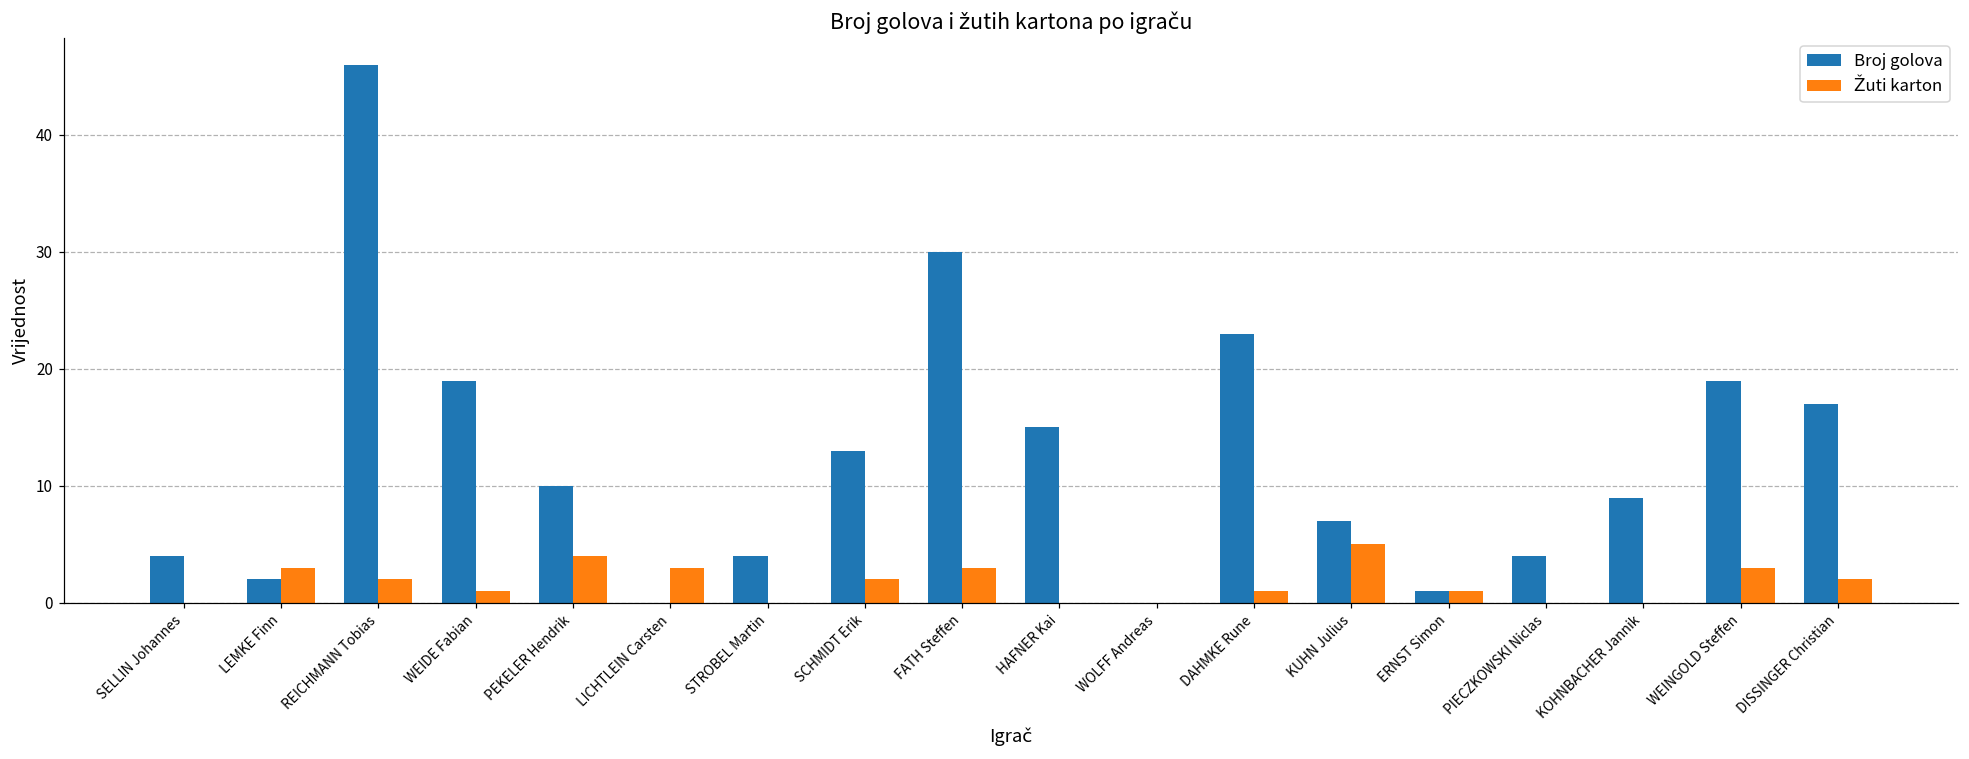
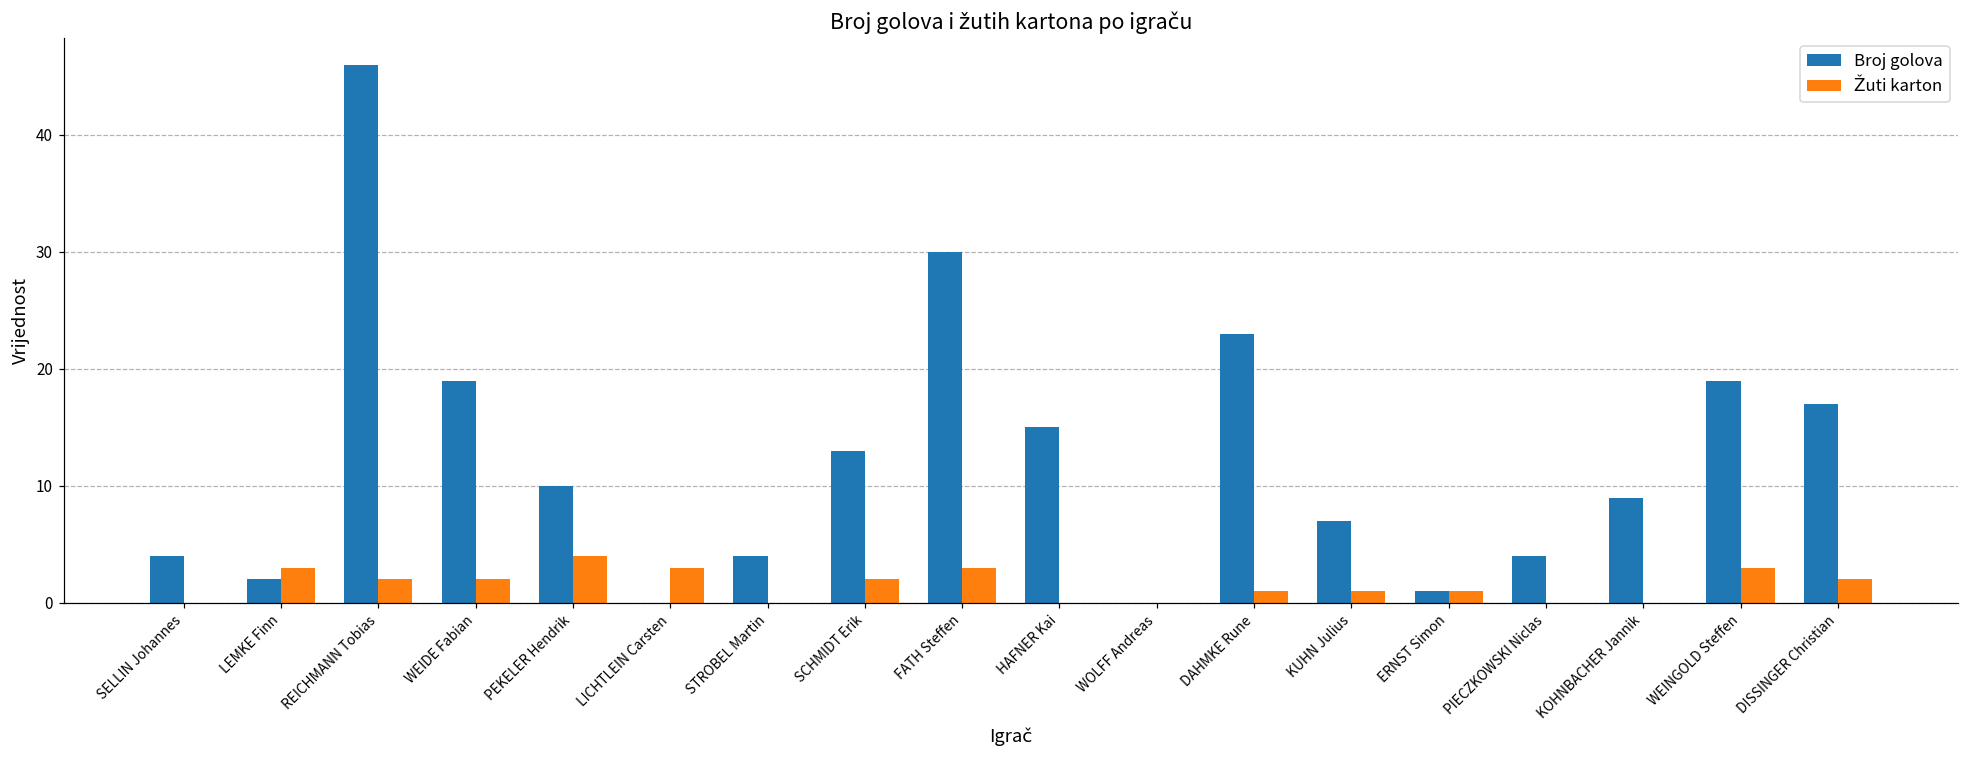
Žuti karton, WEIDE Fabian: 1 -> 2
Žuti karton, KUHN Julius: 5 -> 1
